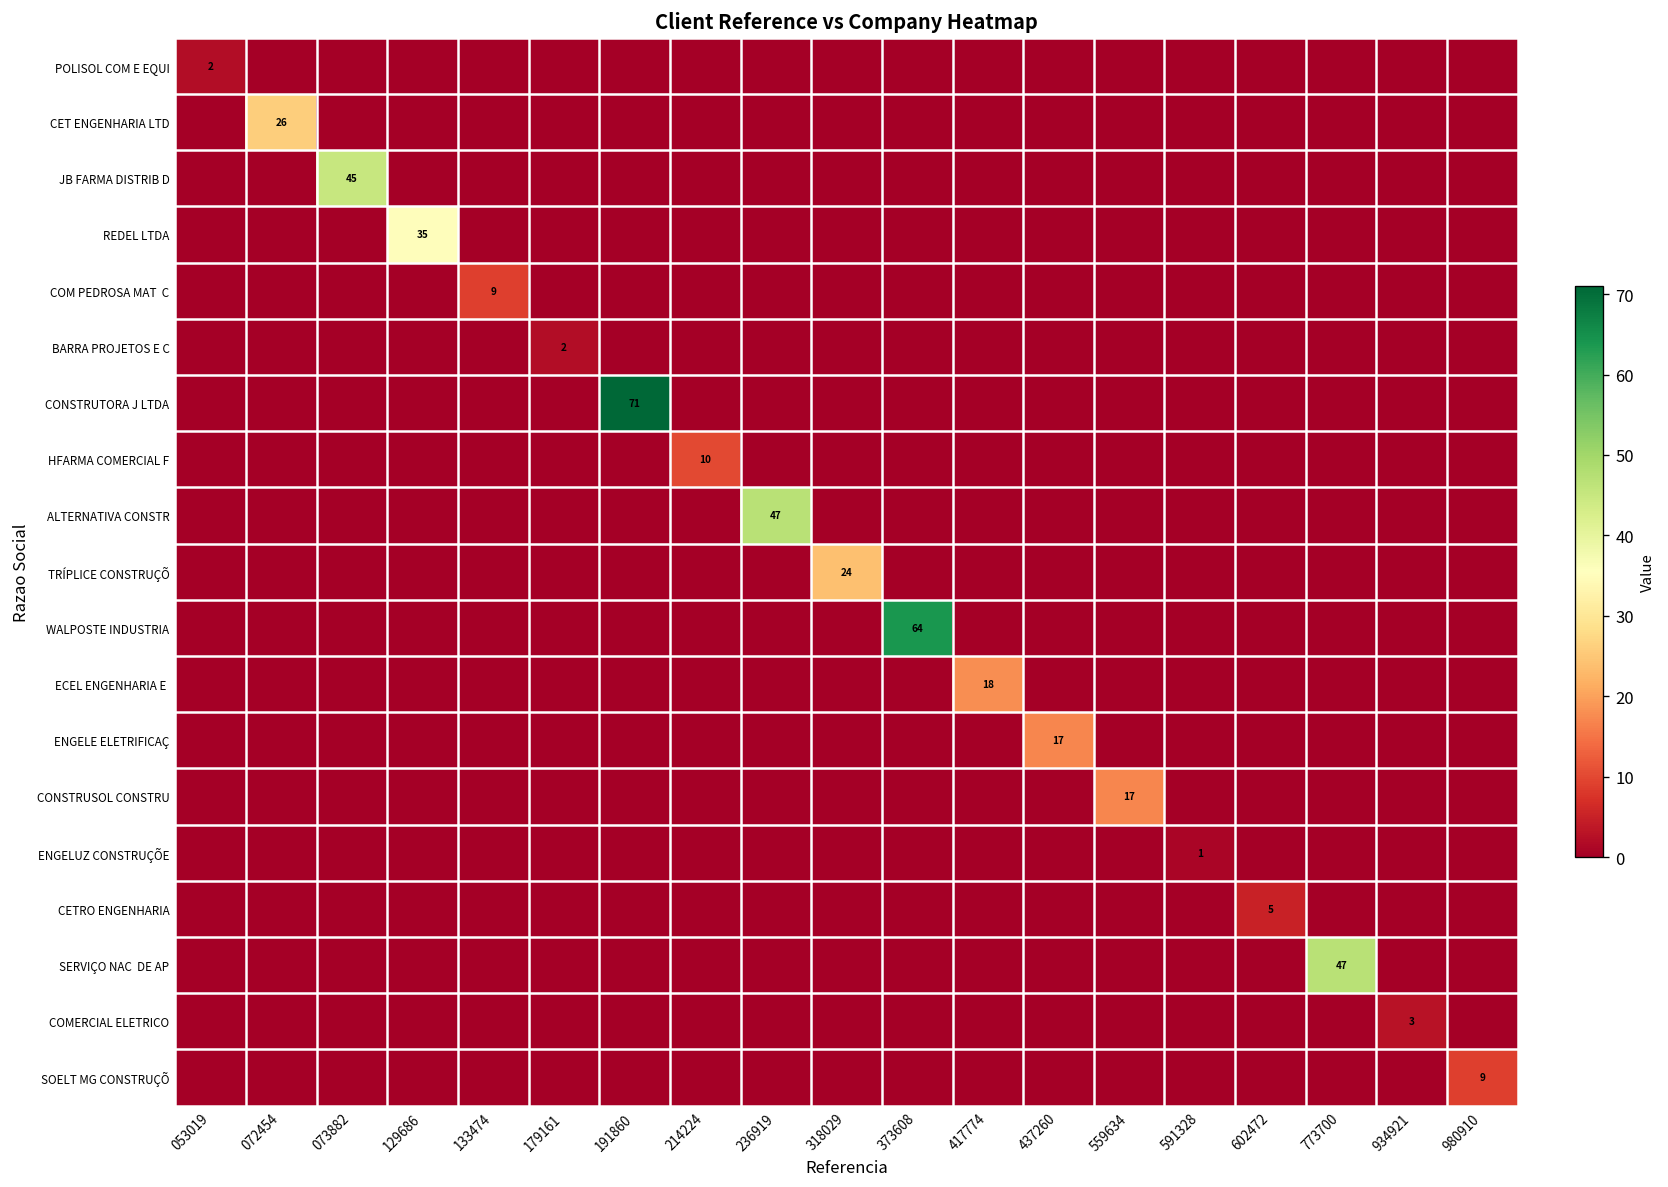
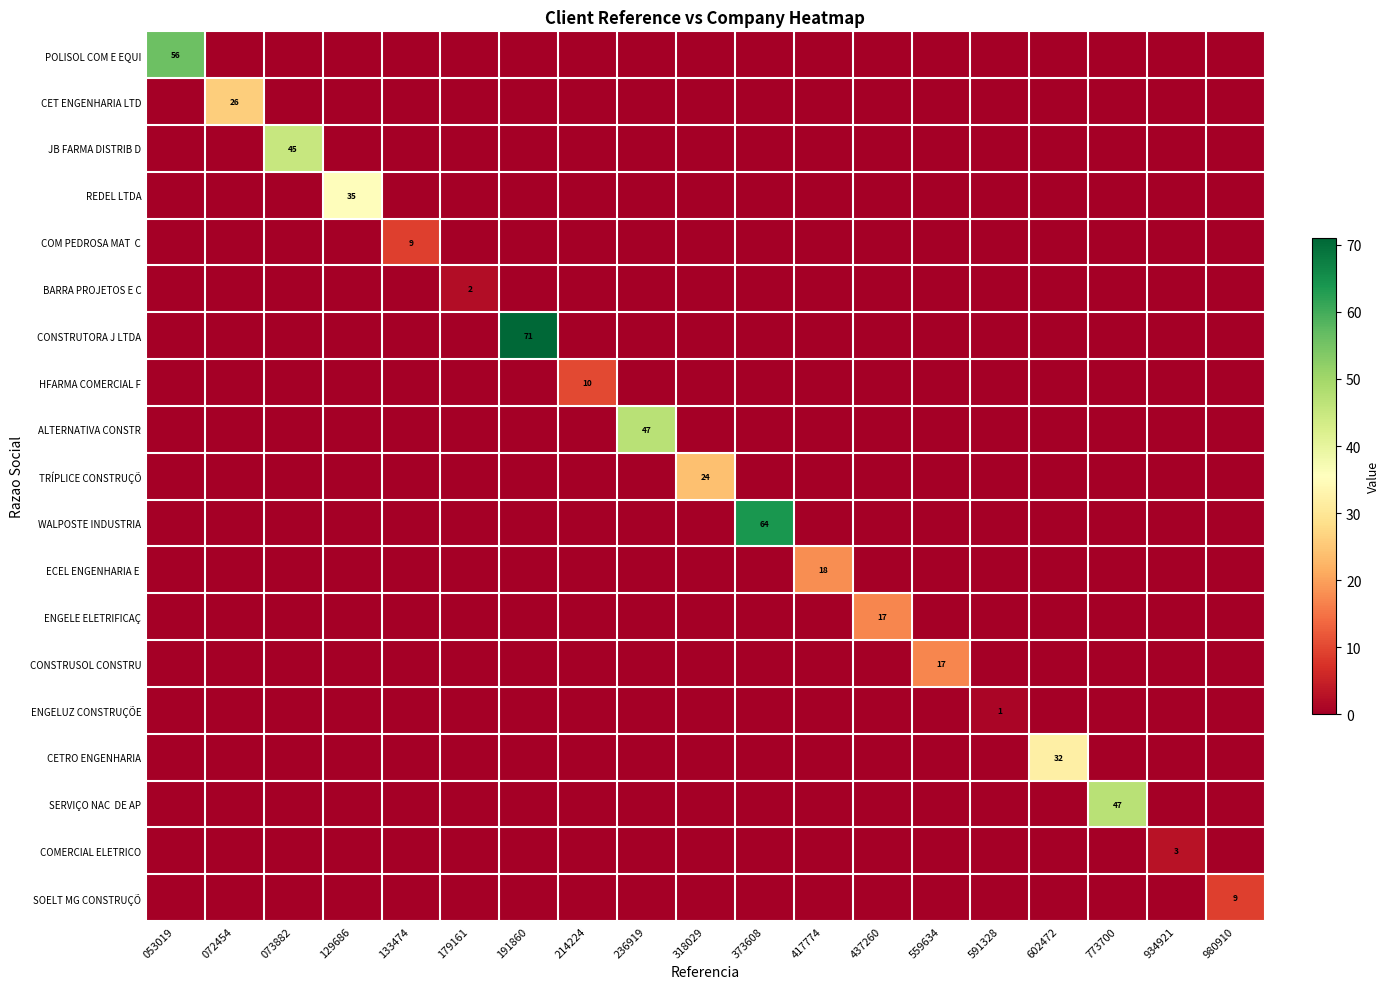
POLISOL COM E EQUI, 053019: 2 -> 56
CETRO ENGENHARIA, 602472: 5 -> 32
